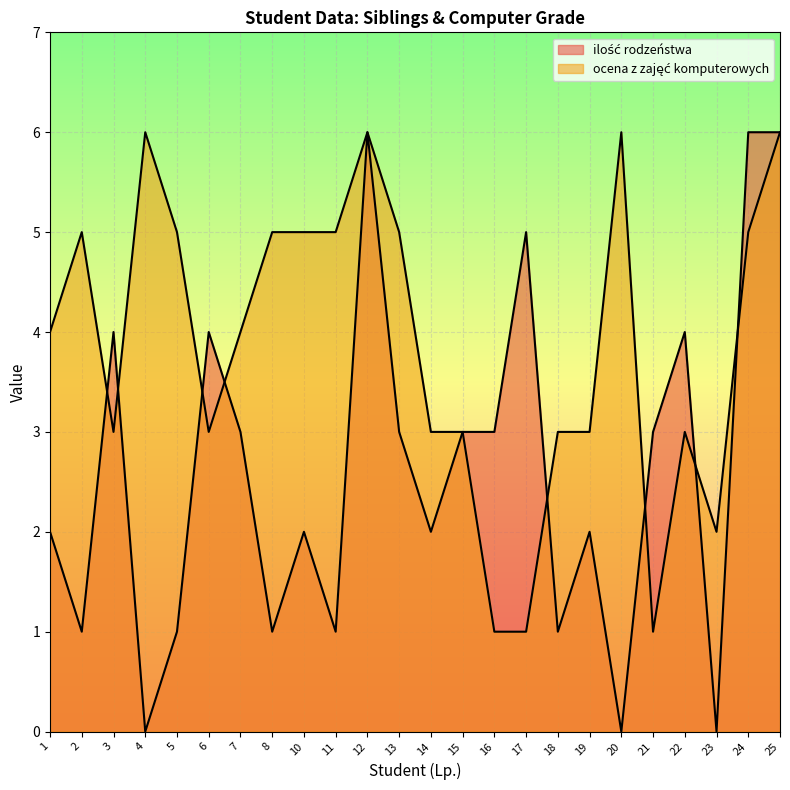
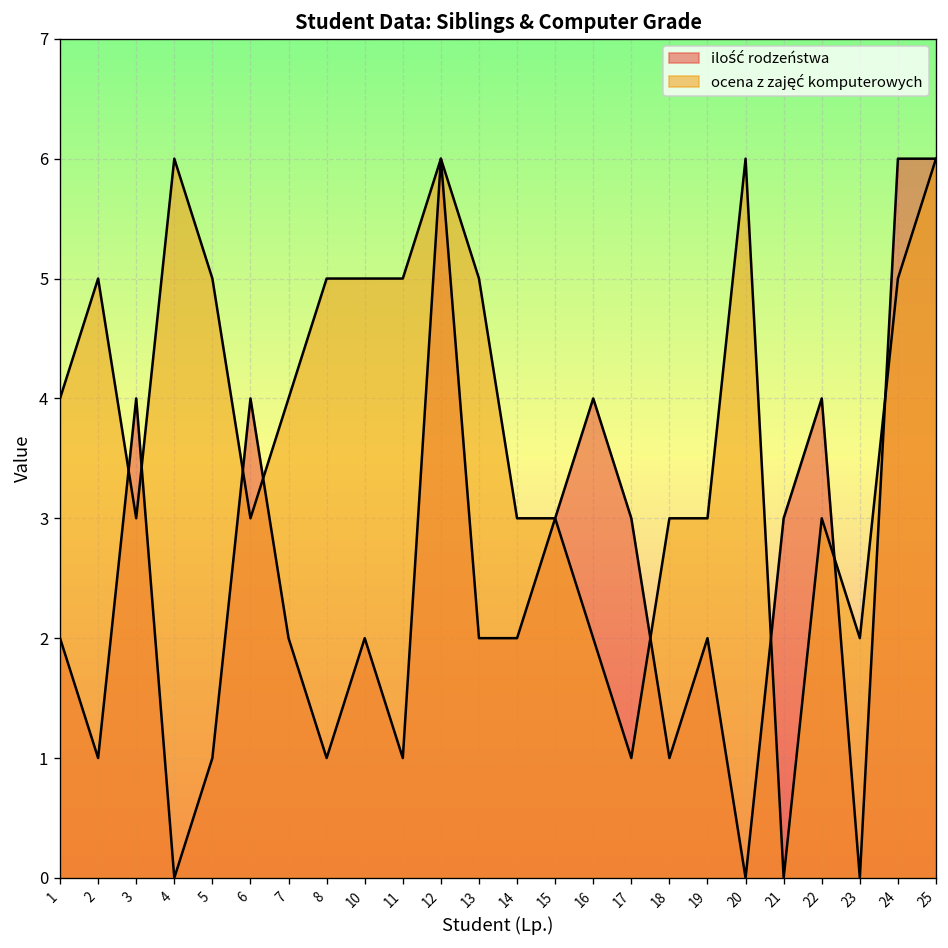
ilość rodzeństwa, 7: 3 -> 2
ilość rodzeństwa, 13: 3 -> 2
ilość rodzeństwa, 16: 3 -> 4
ocena z zajęć komputerowych, 16: 1 -> 2
ilość rodzeństwa, 17: 5 -> 3
ocena z zajęć komputerowych, 21: 1 -> 0
